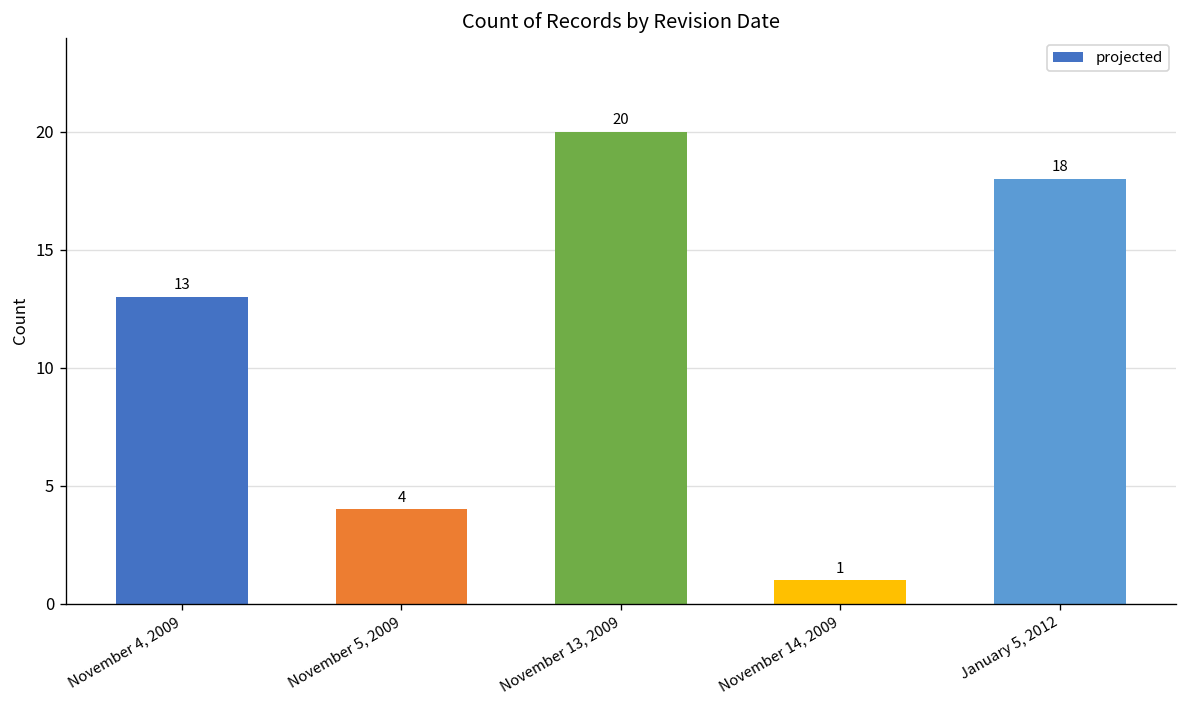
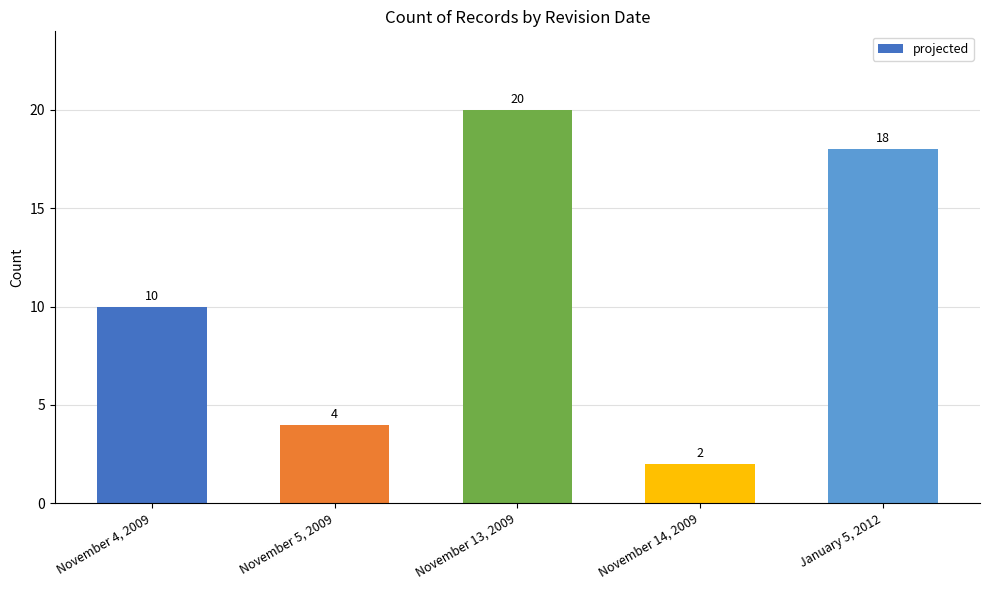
November 4, 2009: 13 -> 10
November 14, 2009: 1 -> 2
